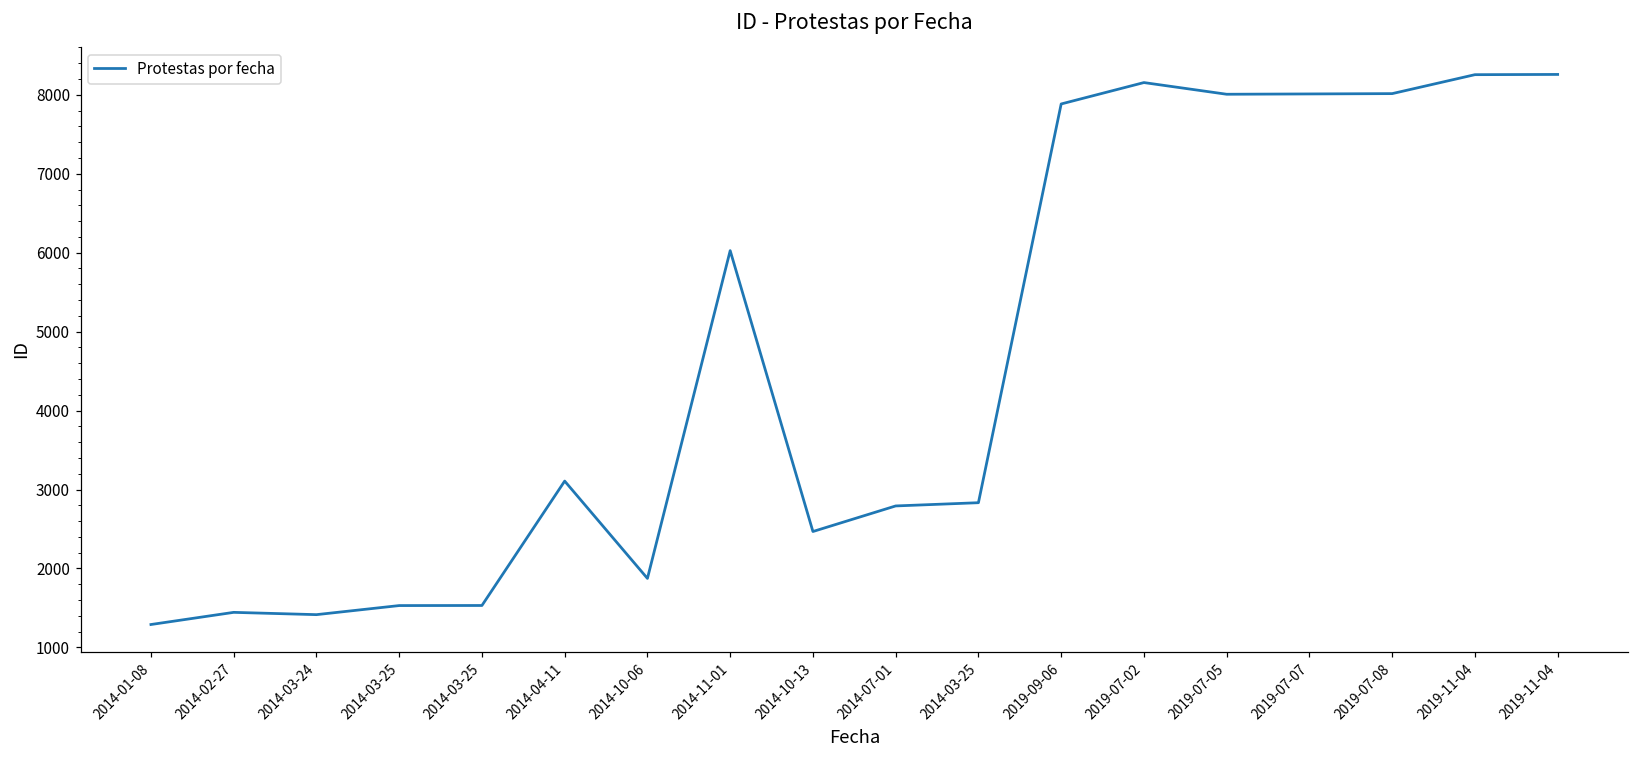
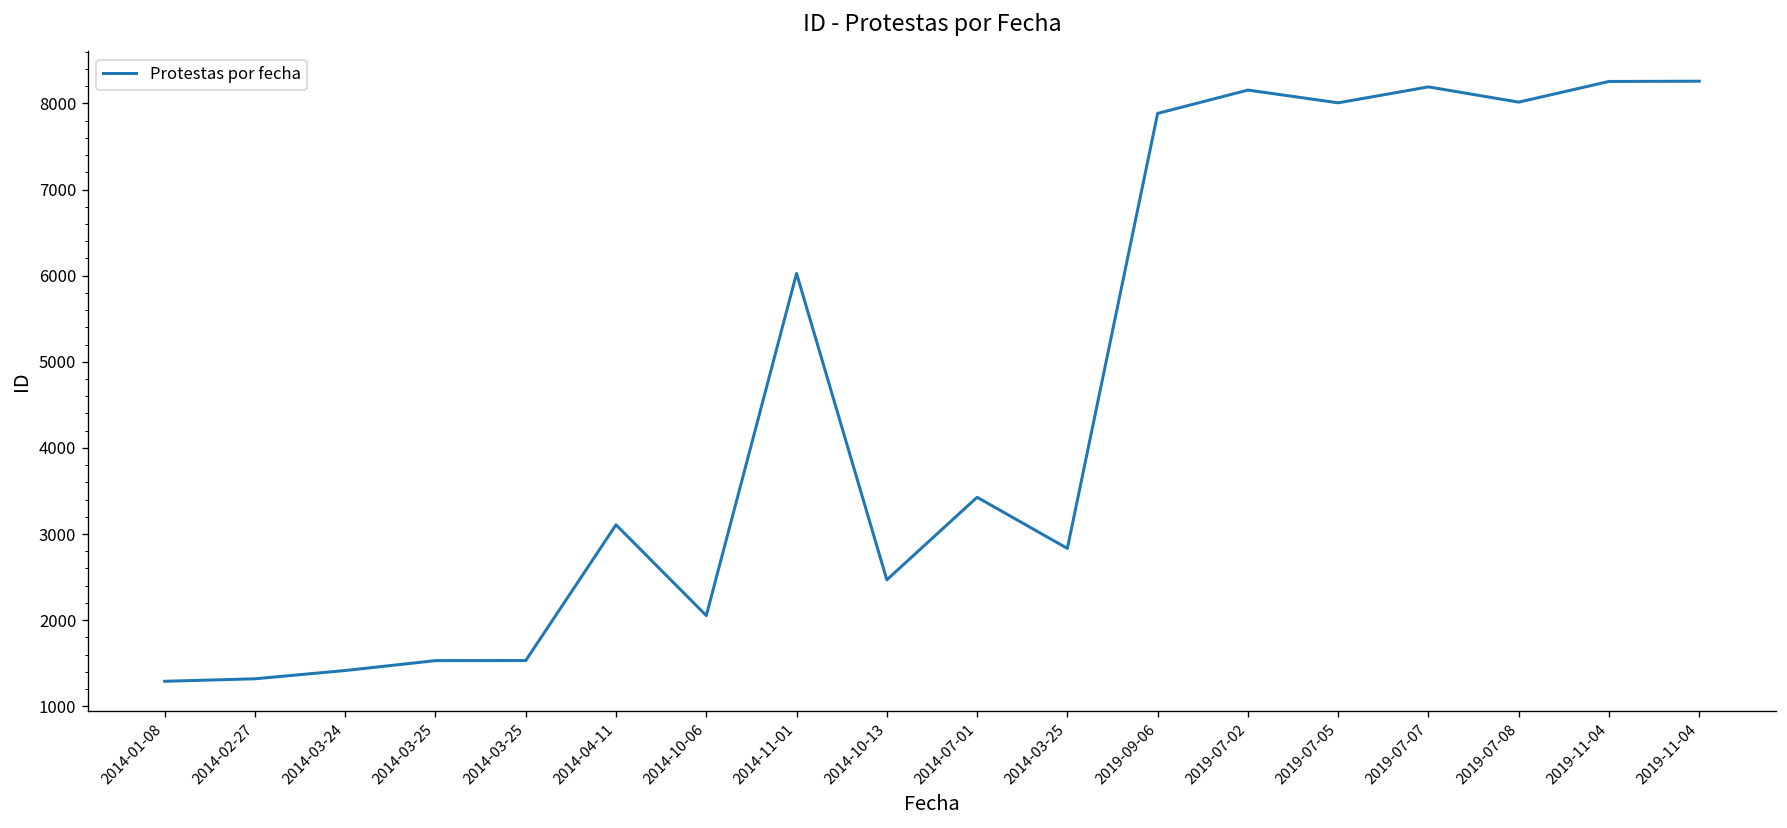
2014-02-27: 1400 -> 1300
2014-10-06: 1900 -> 2100
2014-07-01: 2800 -> 3400
2019-07-07: 8000 -> 8200
